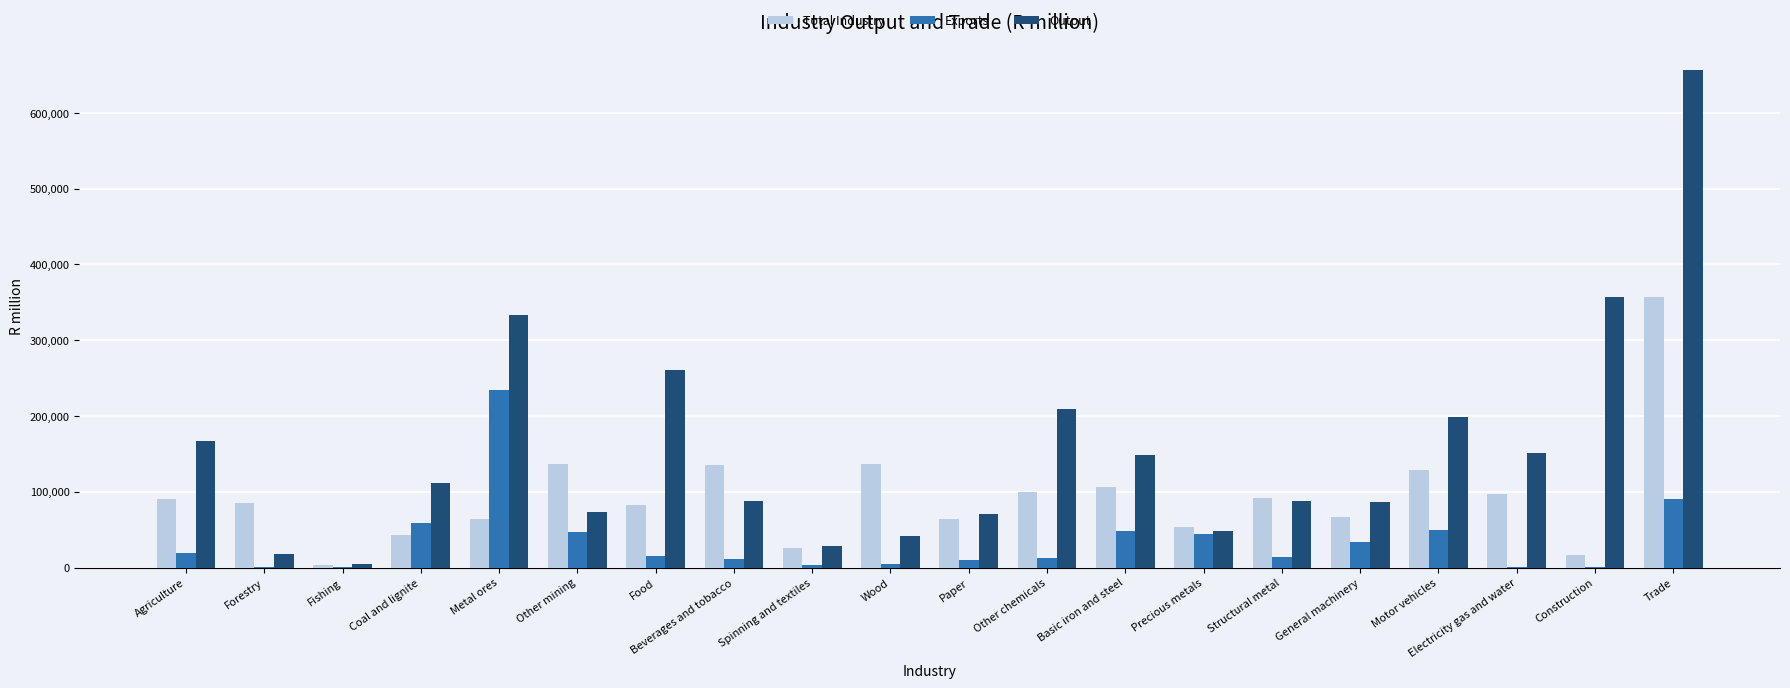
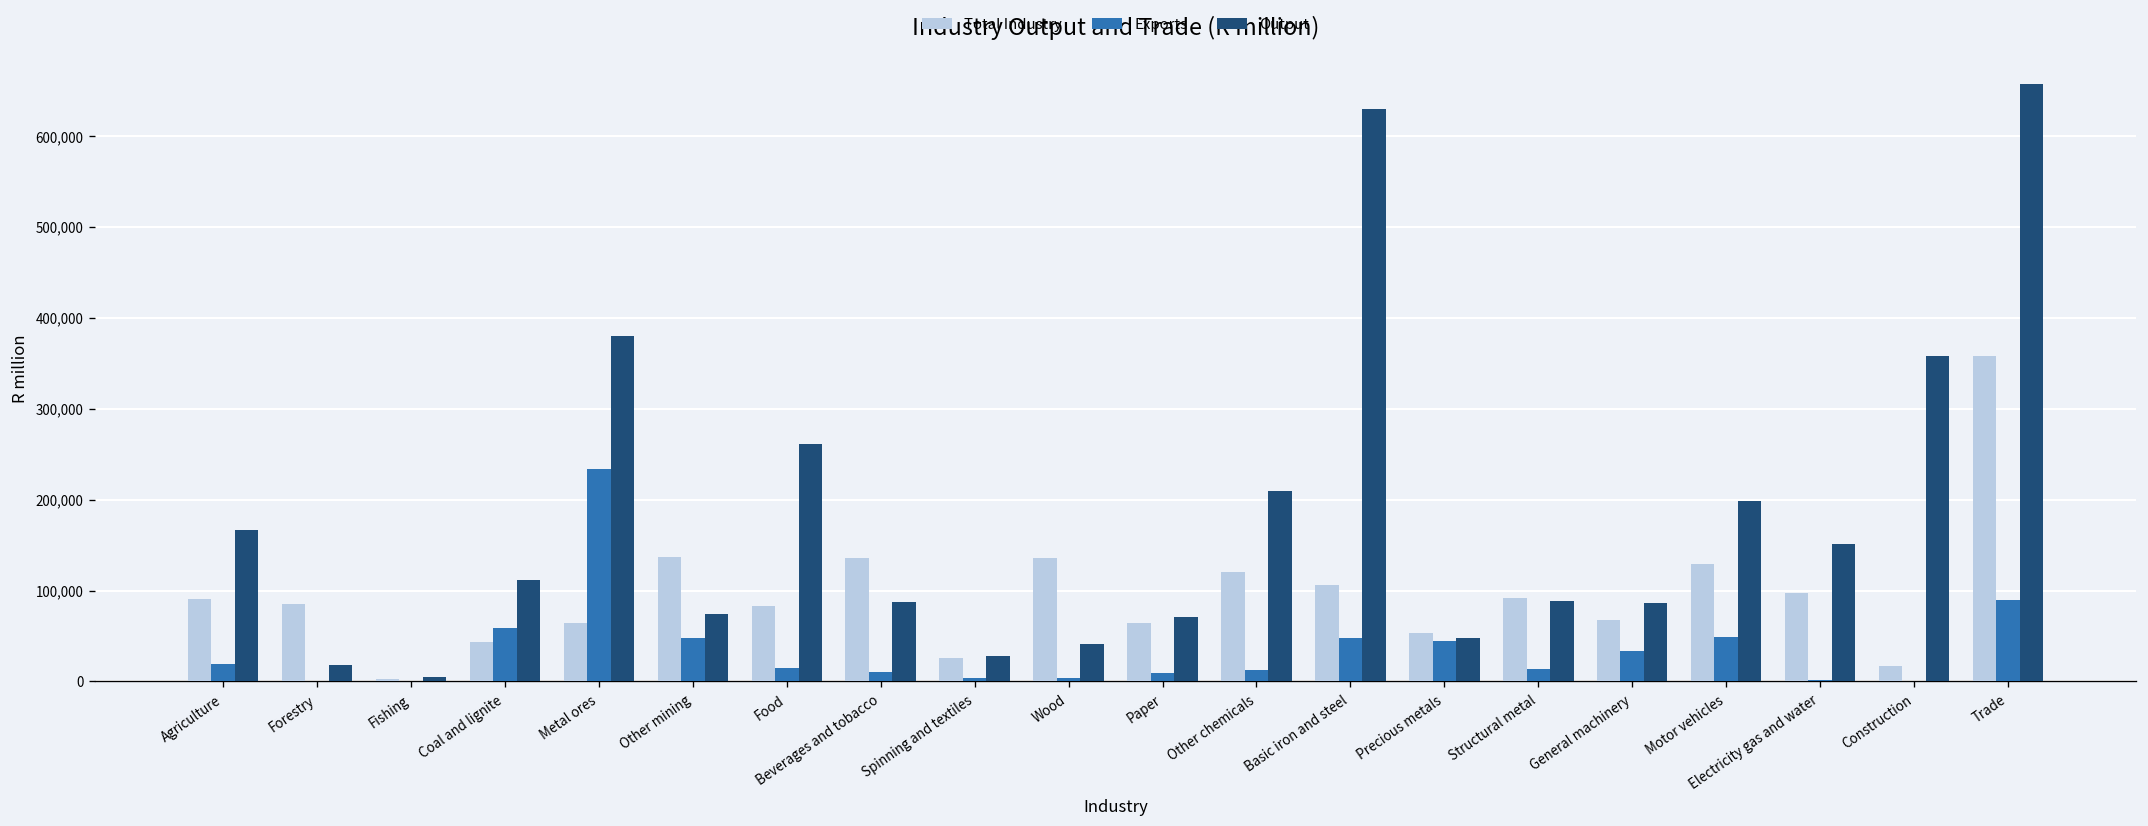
Output, Metal ores: 330,000 -> 380,000
Total Industry, Other chemicals: 100,000 -> 120,000
Output, Basic iron and steel: 150,000 -> 630,000
